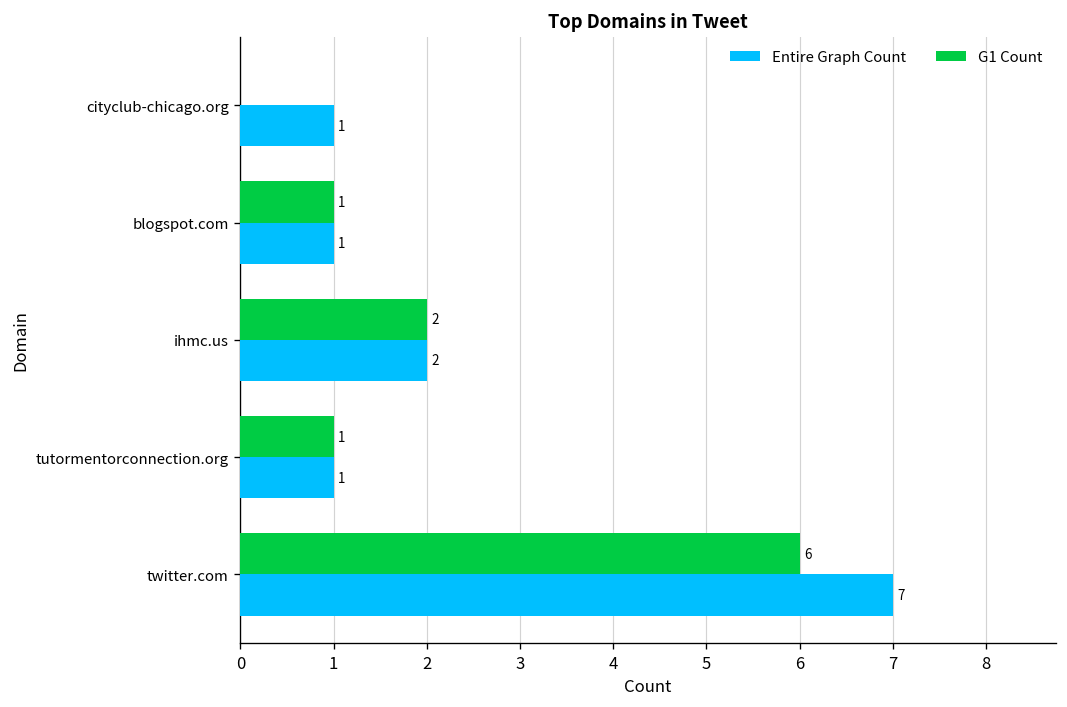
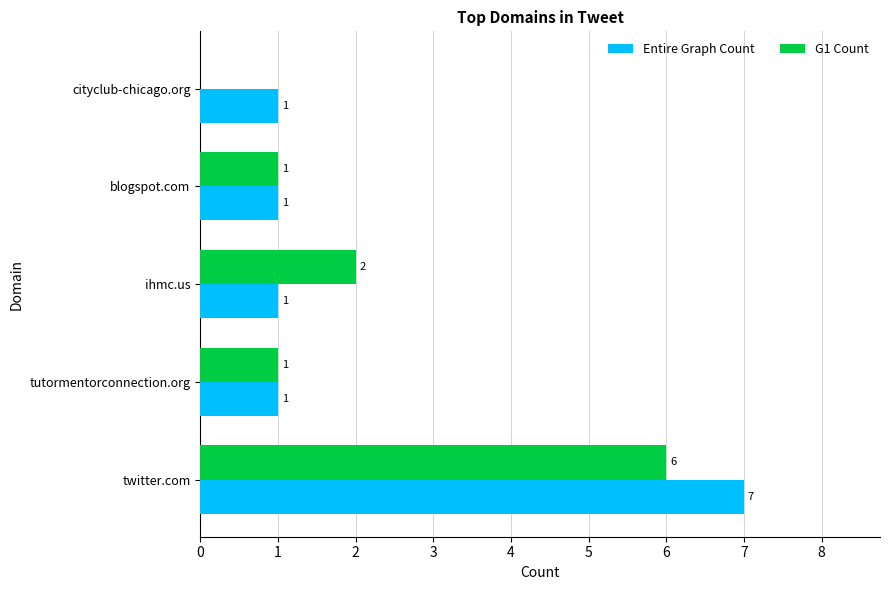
Entire Graph Count, ihmc.us: 2 -> 1
